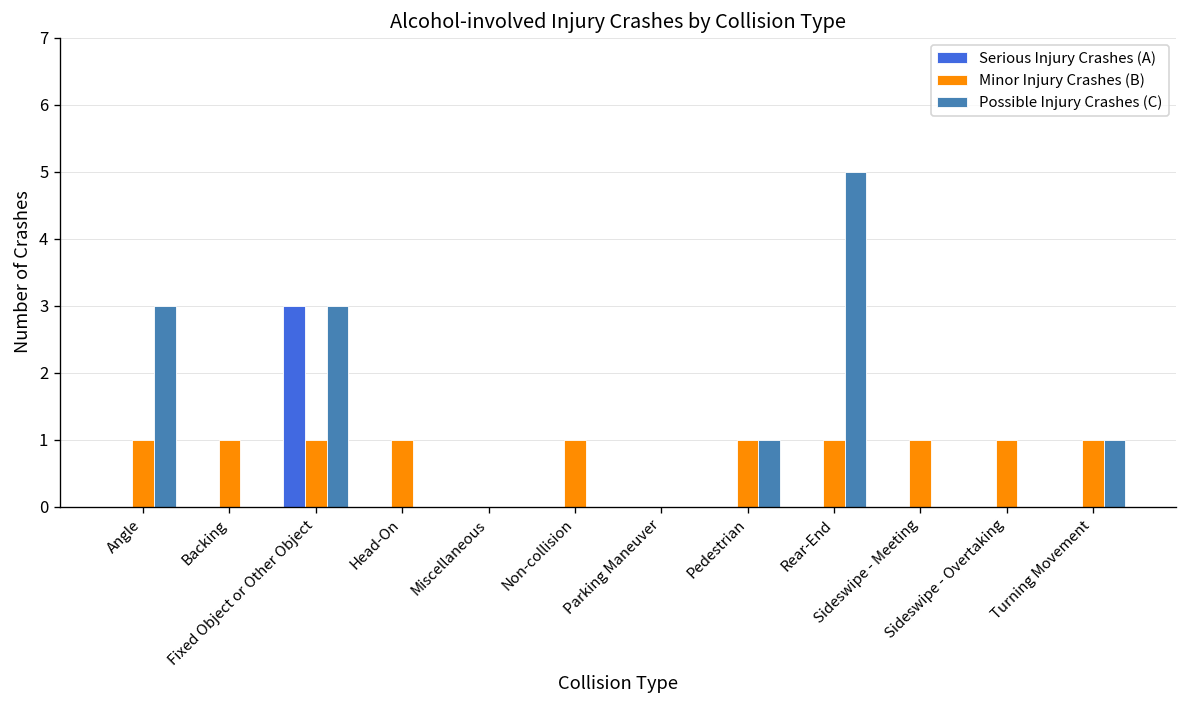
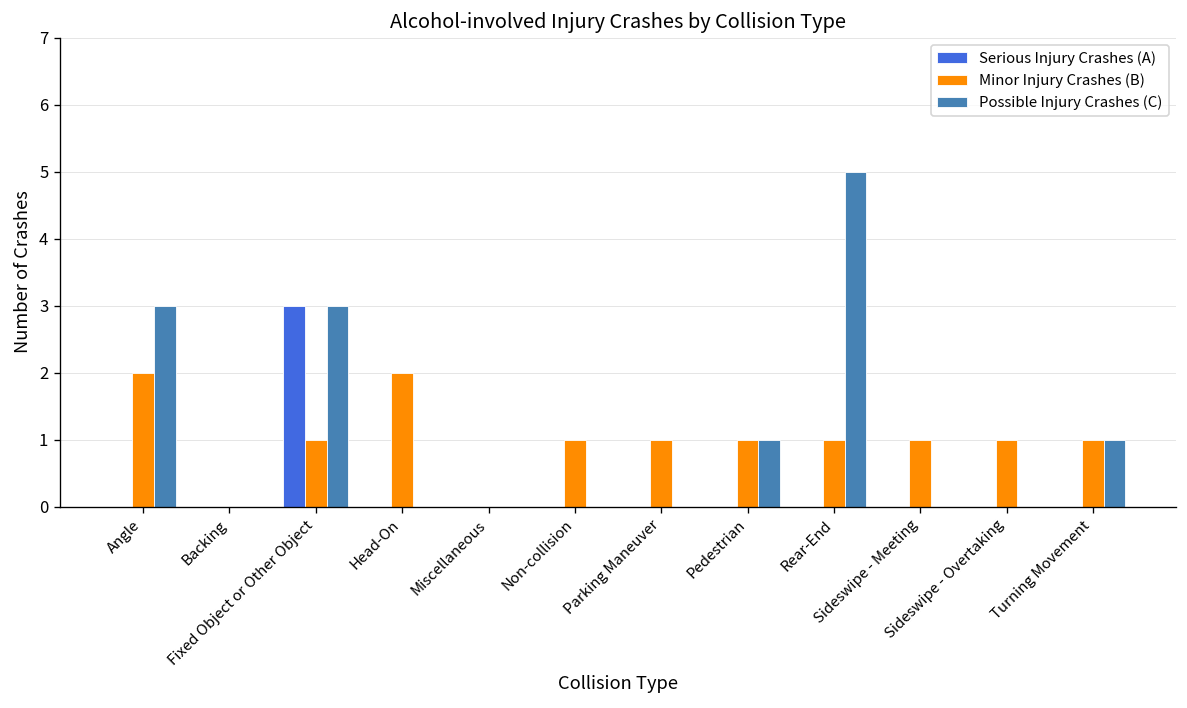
Minor Injury Crashes (B), Angle: 1 -> 2
Minor Injury Crashes (B), Backing: 1 -> 0
Minor Injury Crashes (B), Head-On: 1 -> 2
Minor Injury Crashes (B), Parking Maneuver: 0 -> 1
